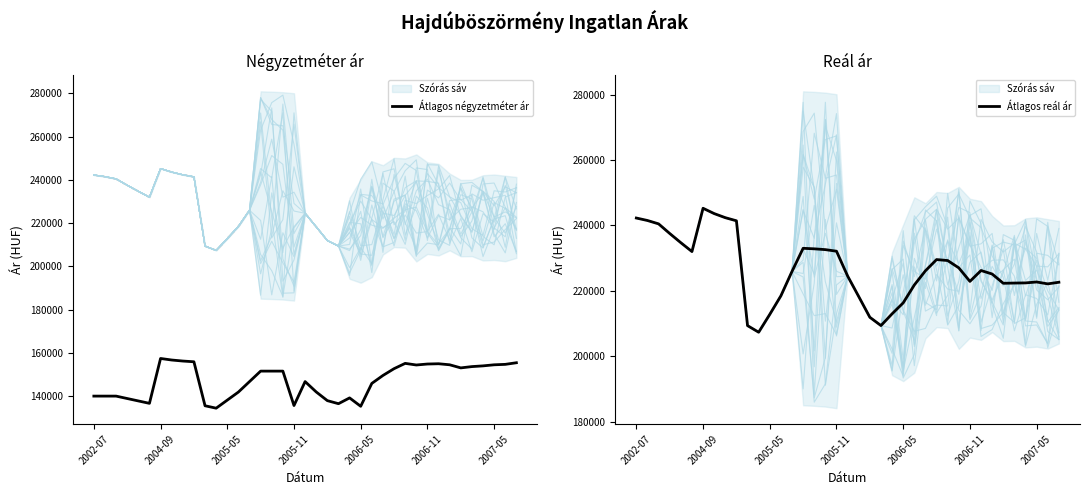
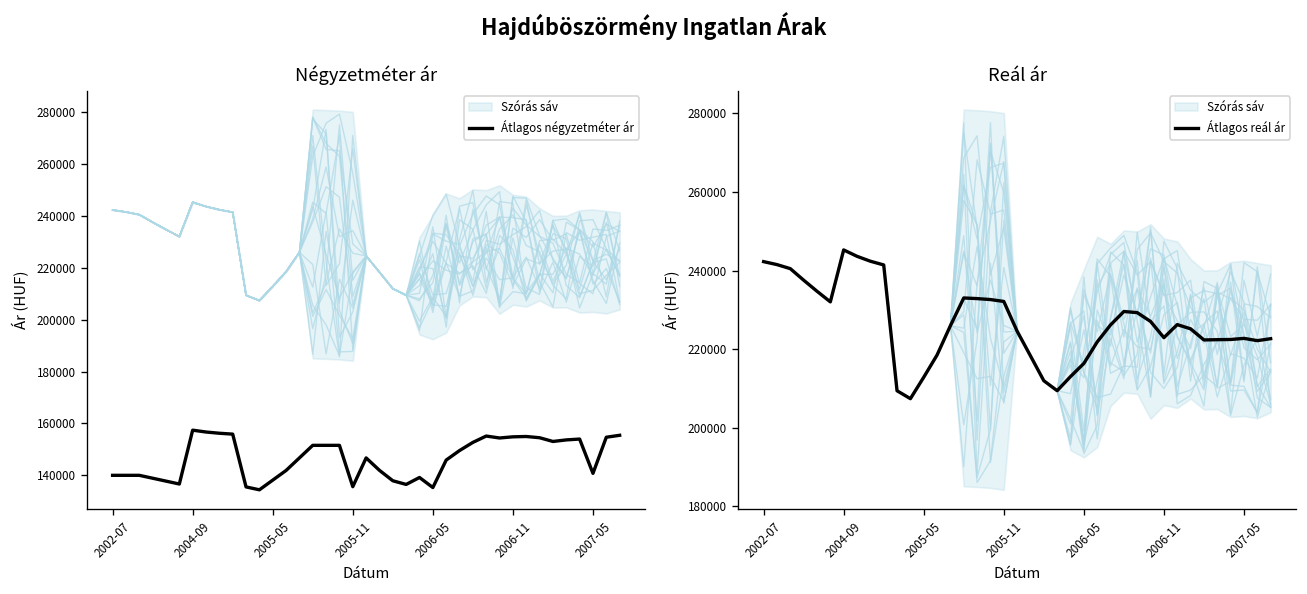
Négyzetméter ár, Átlagos négyzetméter ár, 2007-05: 154000 -> 141000
